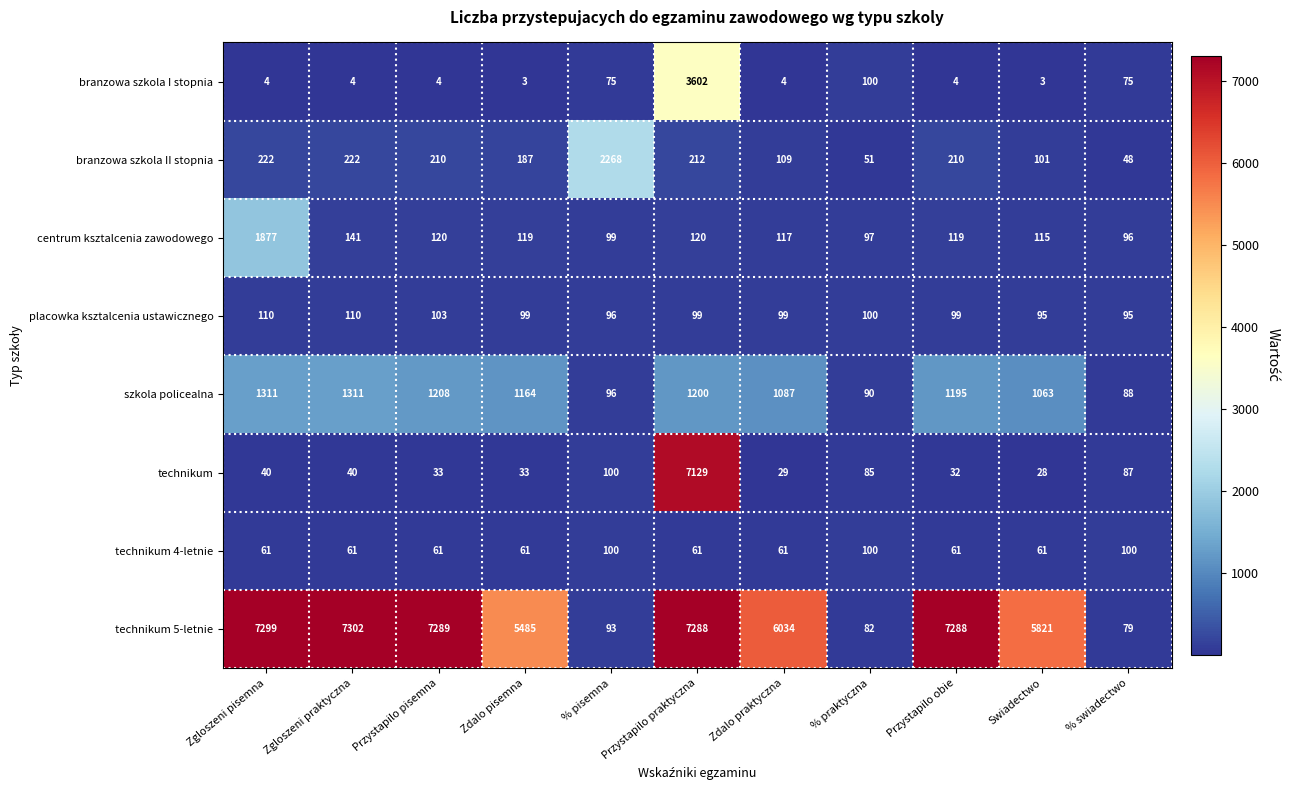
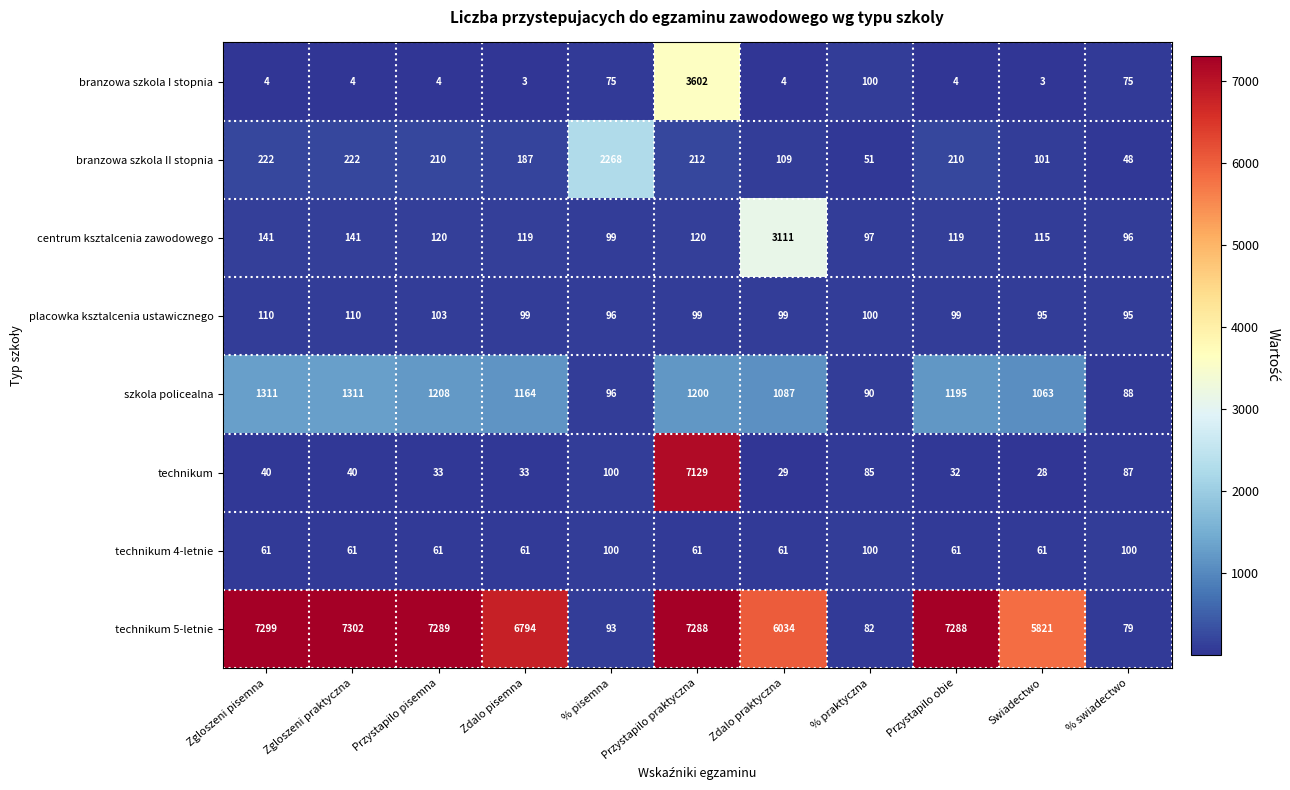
centrum ksztalcenia zawodowego, Zgloszeni pisemna: 1877 -> 141
centrum ksztalcenia zawodowego, Zdalo praktyczna: 117 -> 3111
technikum 5-letnie, Zdalo pisemna: 5485 -> 6794
